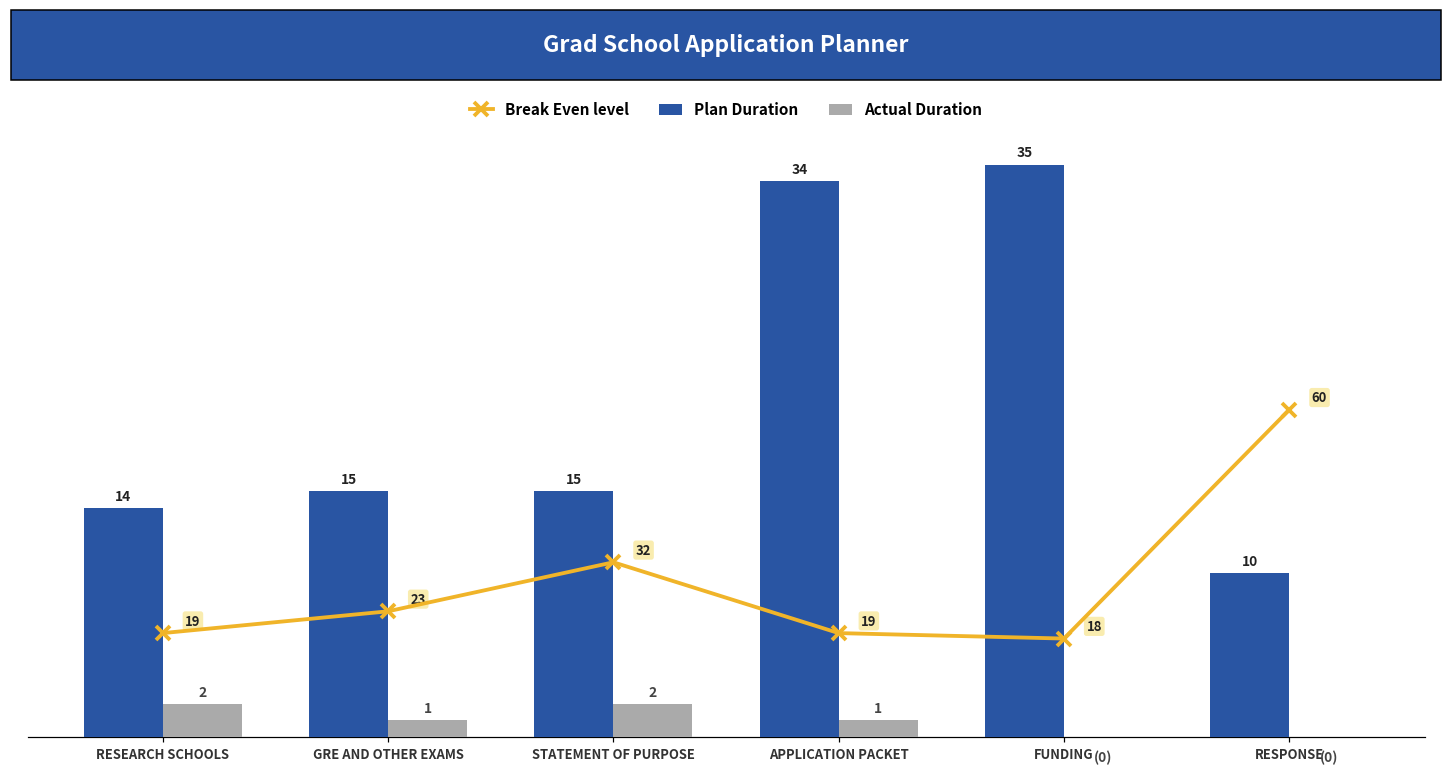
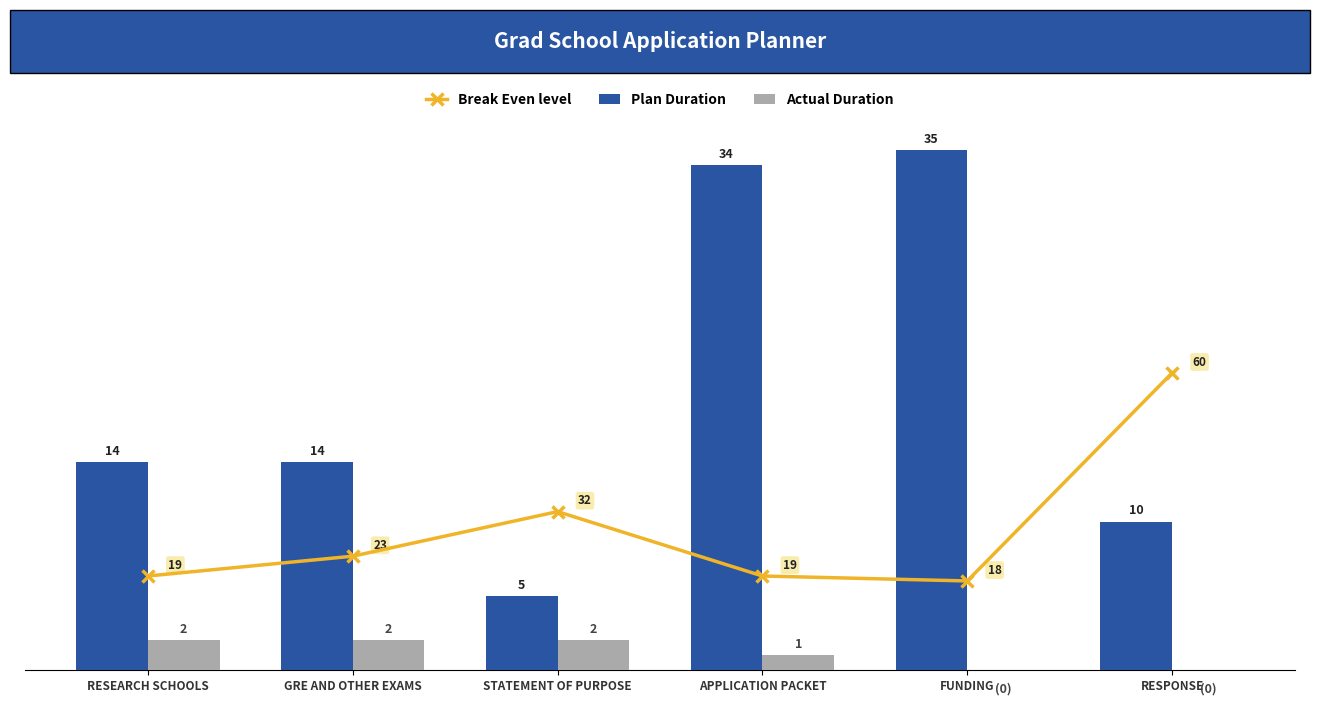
Plan Duration, GRE AND OTHER EXAMS: 15 -> 14
Actual Duration, GRE AND OTHER EXAMS: 1 -> 2
Plan Duration, STATEMENT OF PURPOSE: 15 -> 5
